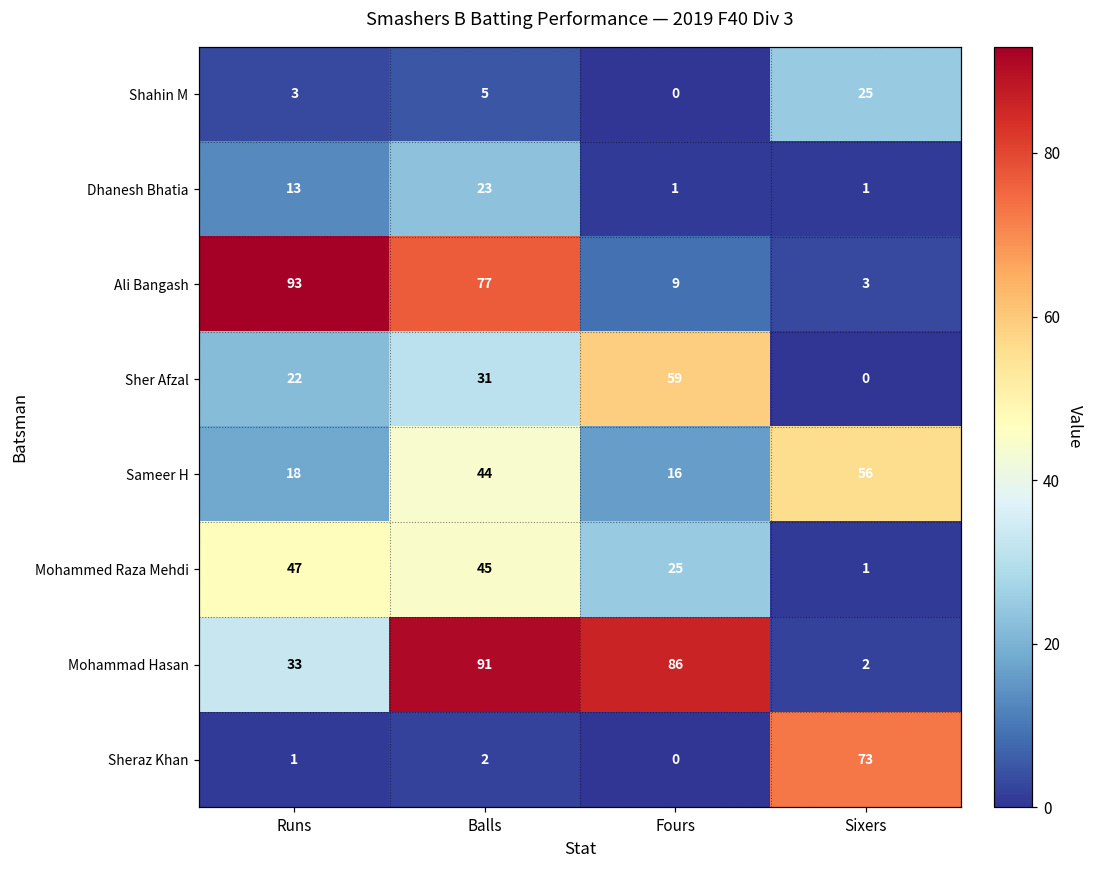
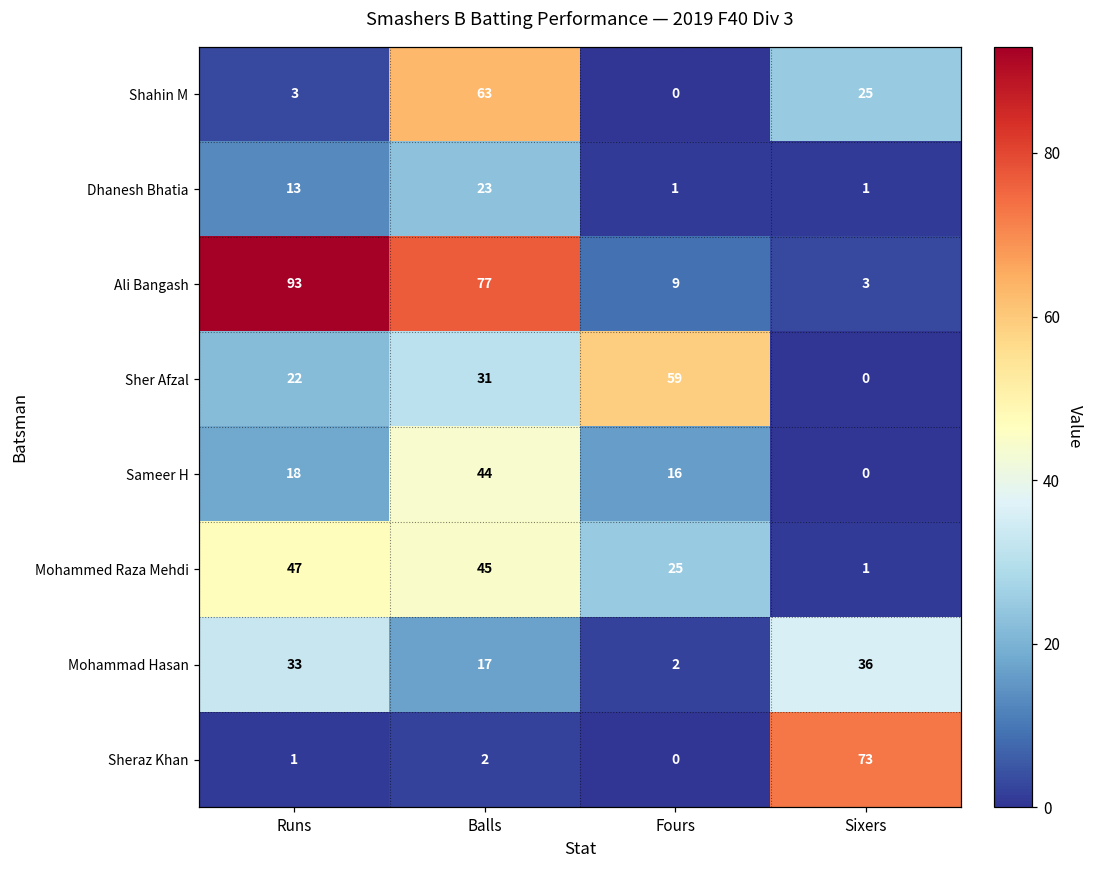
Shahin M, Balls: 5 -> 63
Sameer H, Sixers: 56 -> 0
Mohammad Hasan, Balls: 91 -> 17
Mohammad Hasan, Fours: 86 -> 2
Mohammad Hasan, Sixers: 2 -> 36
